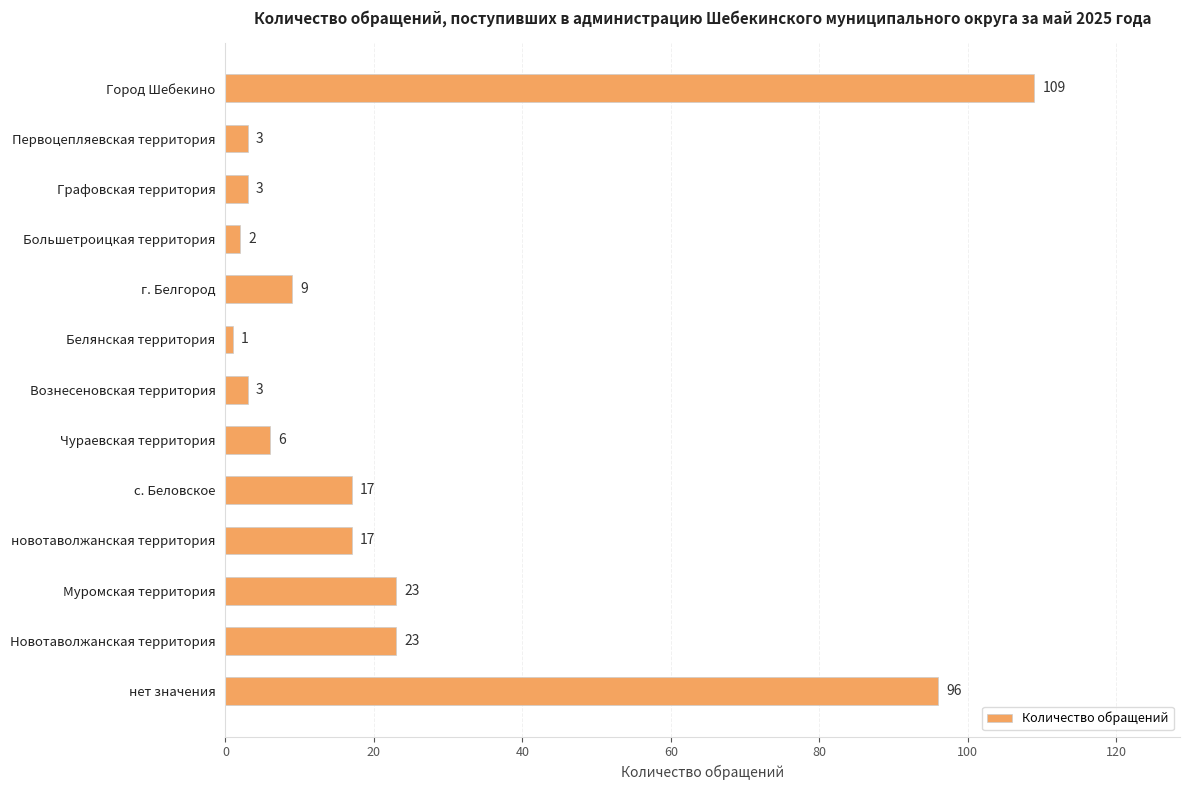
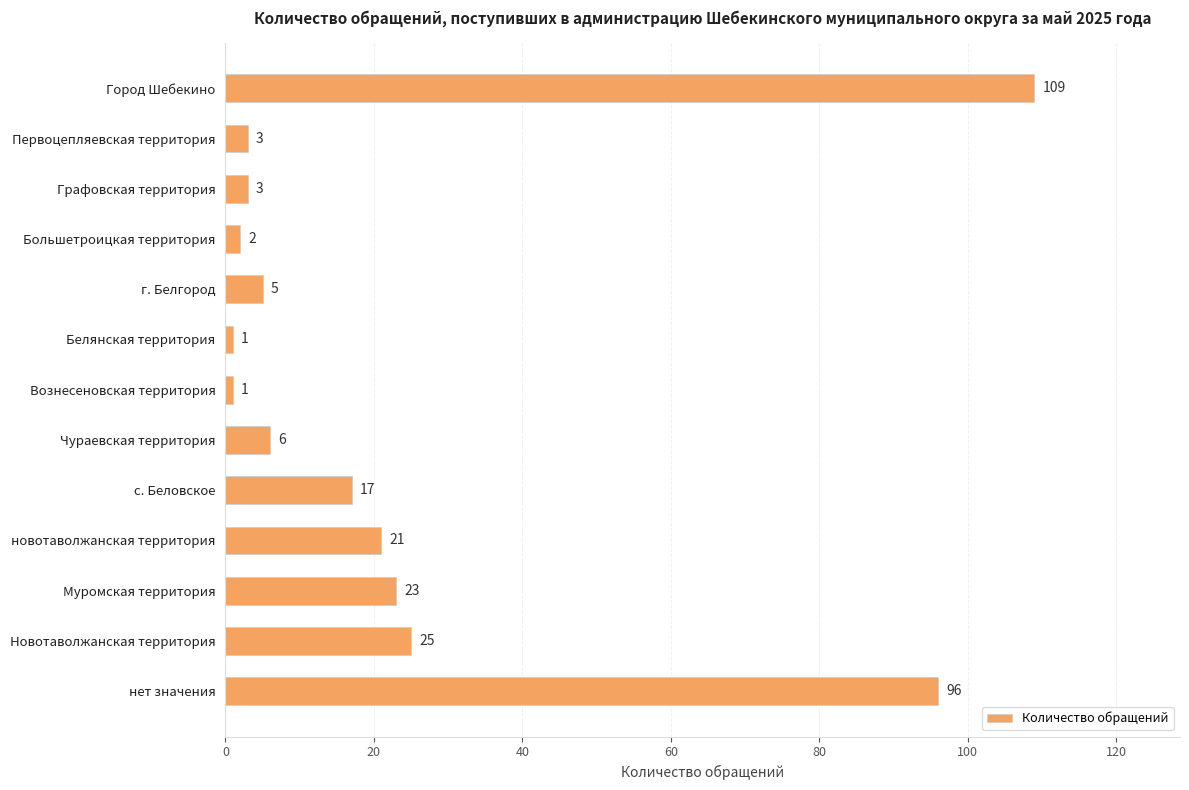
г. Белгород: 9 -> 5
Вознесеновская территория: 3 -> 1
новотаволжанская территория: 17 -> 21
Новотаволжанская территория: 23 -> 25
